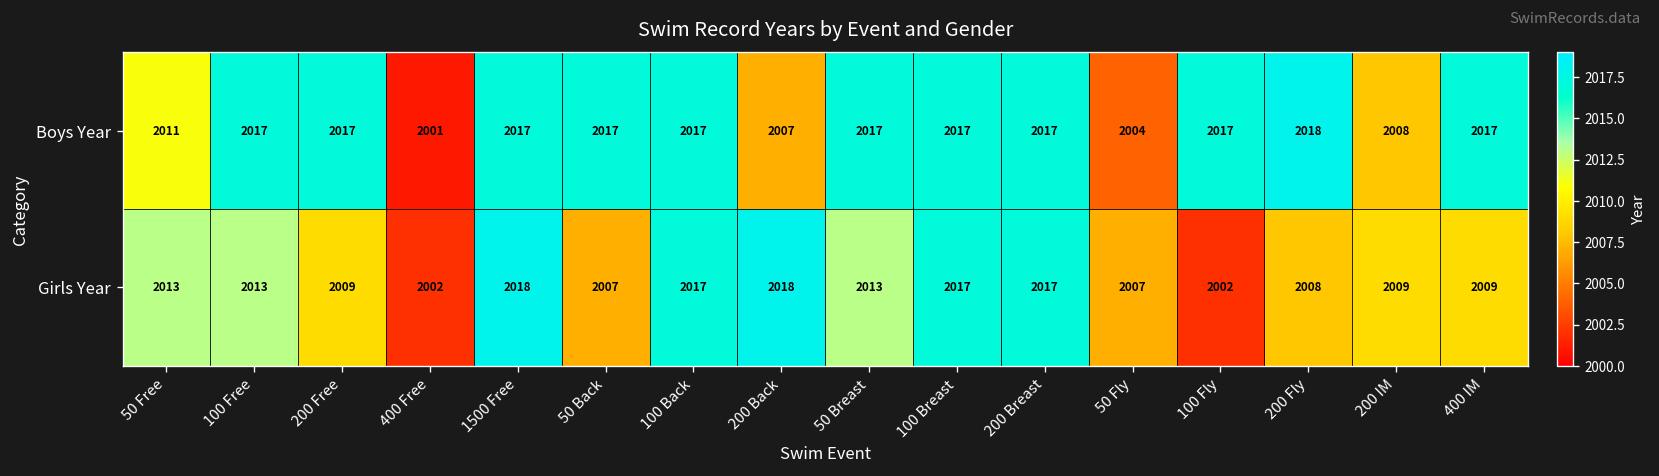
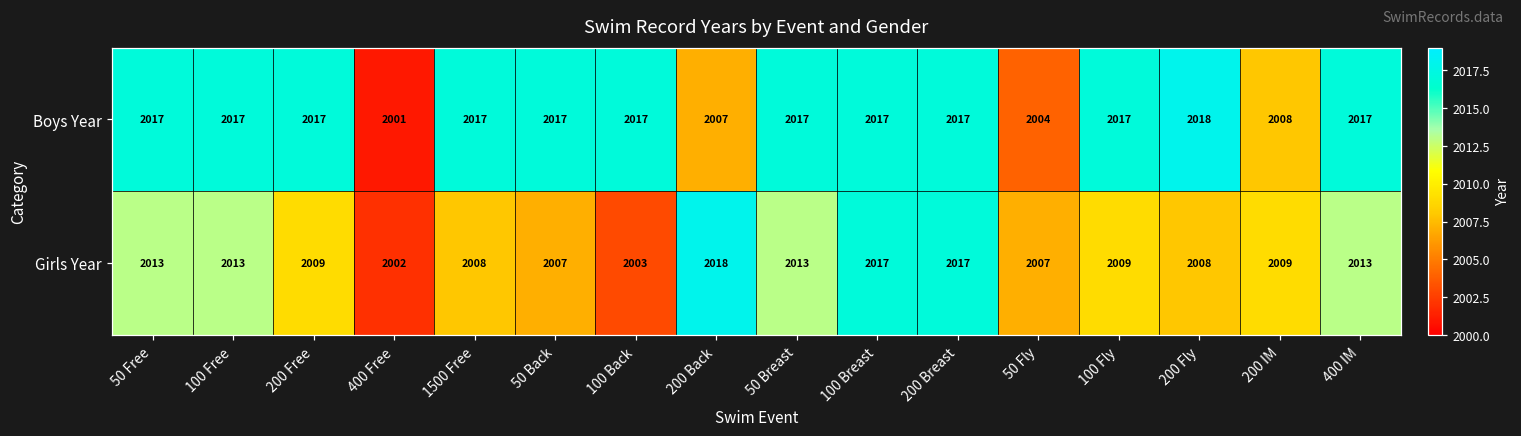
Boys Year, 50 Free: 2011 -> 2017
Girls Year, 1500 Free: 2018 -> 2008
Girls Year, 100 Back: 2017 -> 2003
Girls Year, 100 Fly: 2002 -> 2009
Girls Year, 400 IM: 2009 -> 2013
